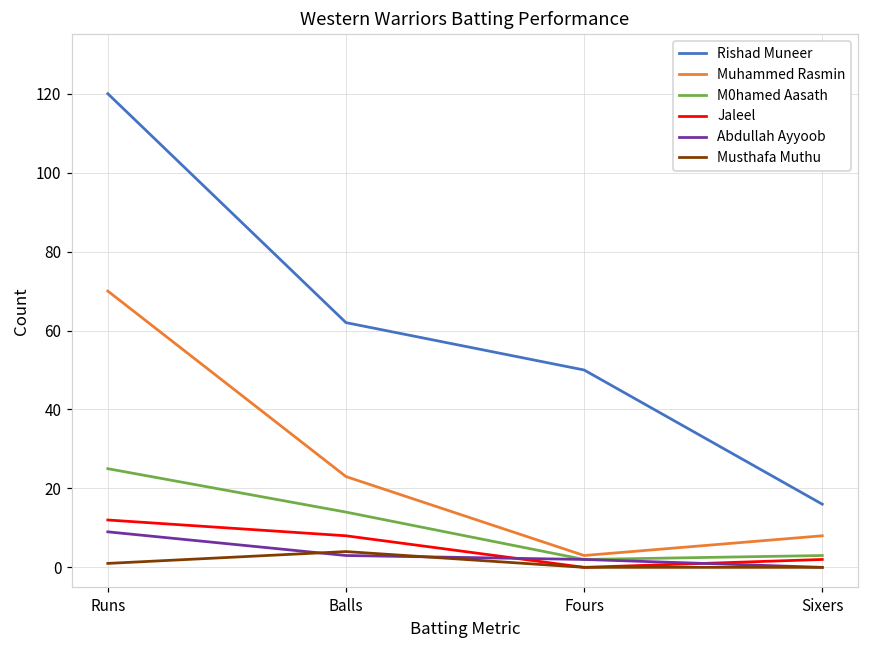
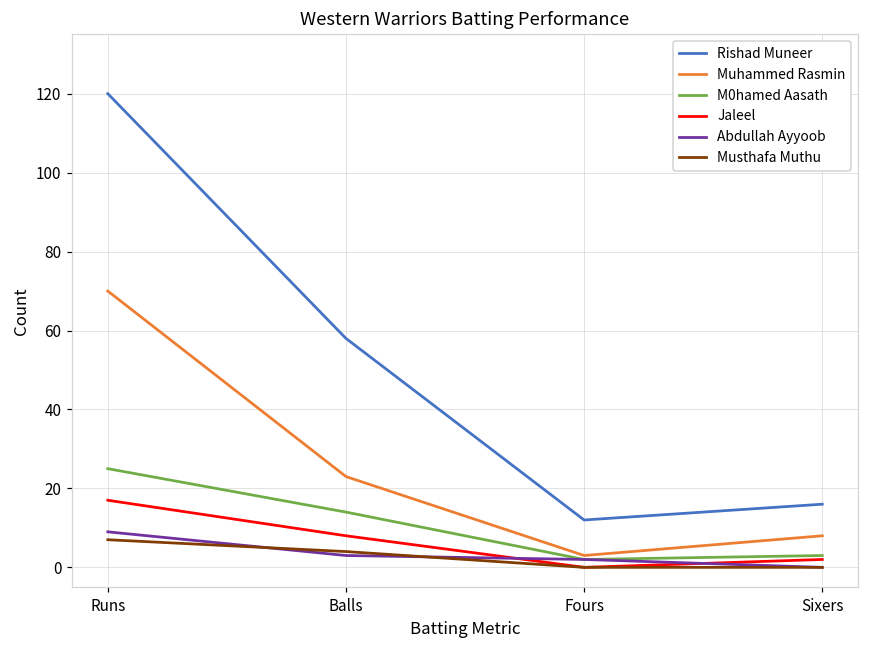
Jaleel, Runs: 12 -> 17
Musthafa Muthu, Runs: 1 -> 7
Rishad Muneer, Balls: 62 -> 58
Rishad Muneer, Fours: 50 -> 12
